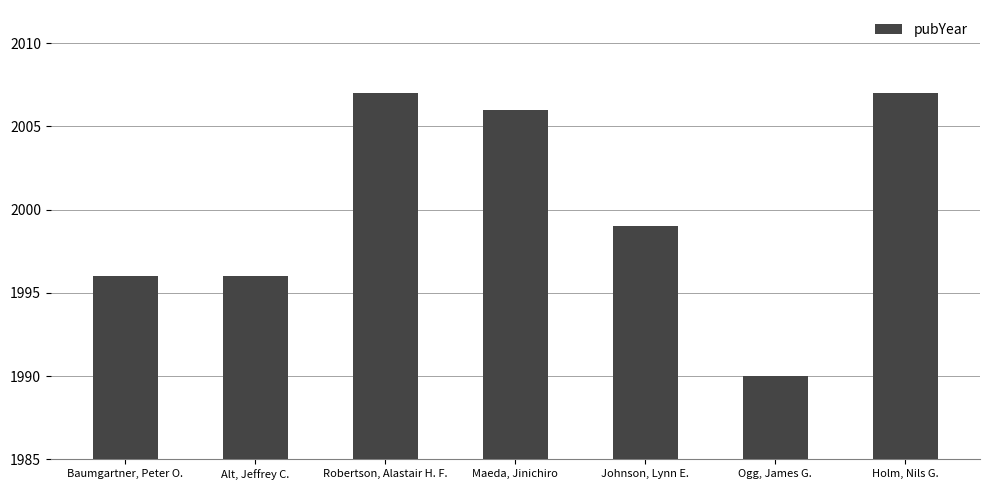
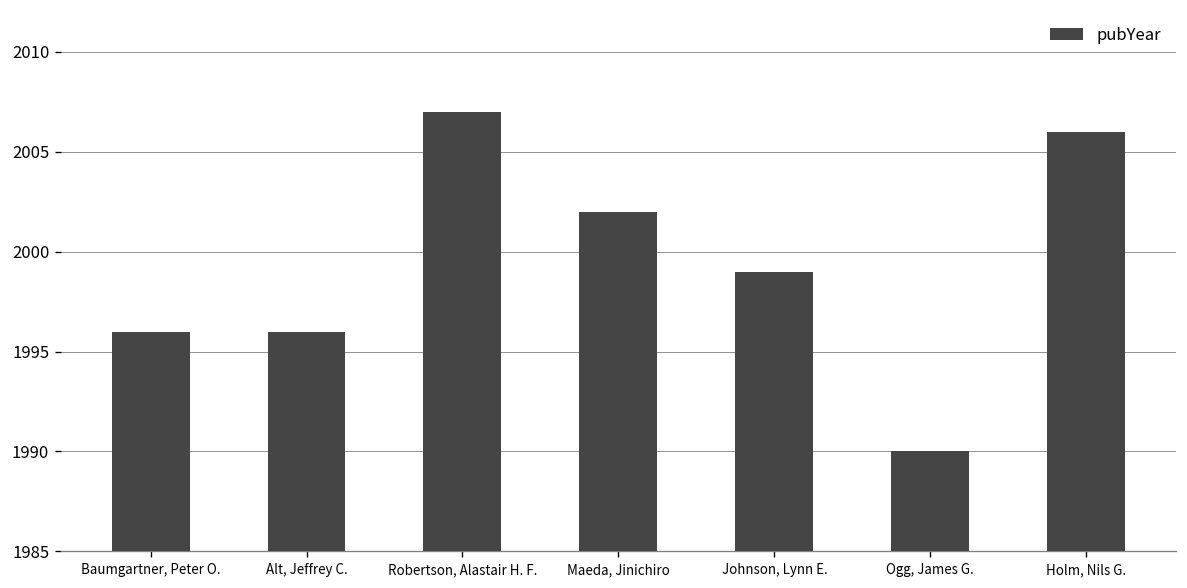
Maeda, Jinichiro: 2006 -> 2002
Holm, Nils G.: 2007 -> 2006
